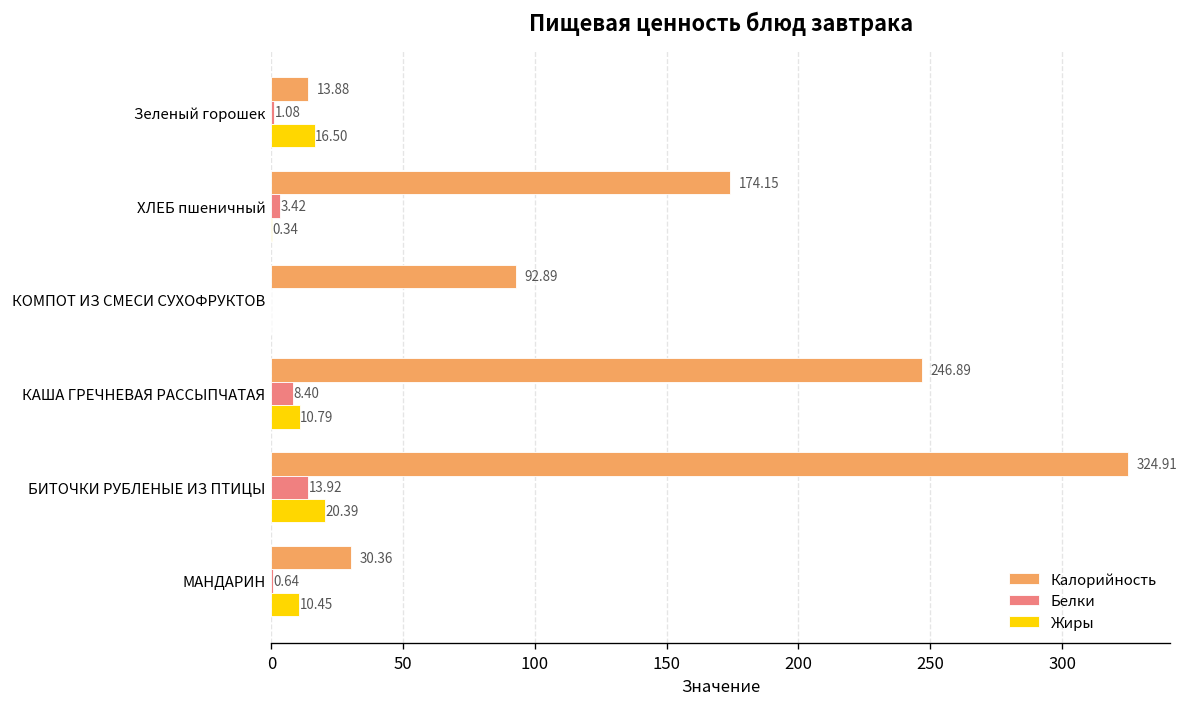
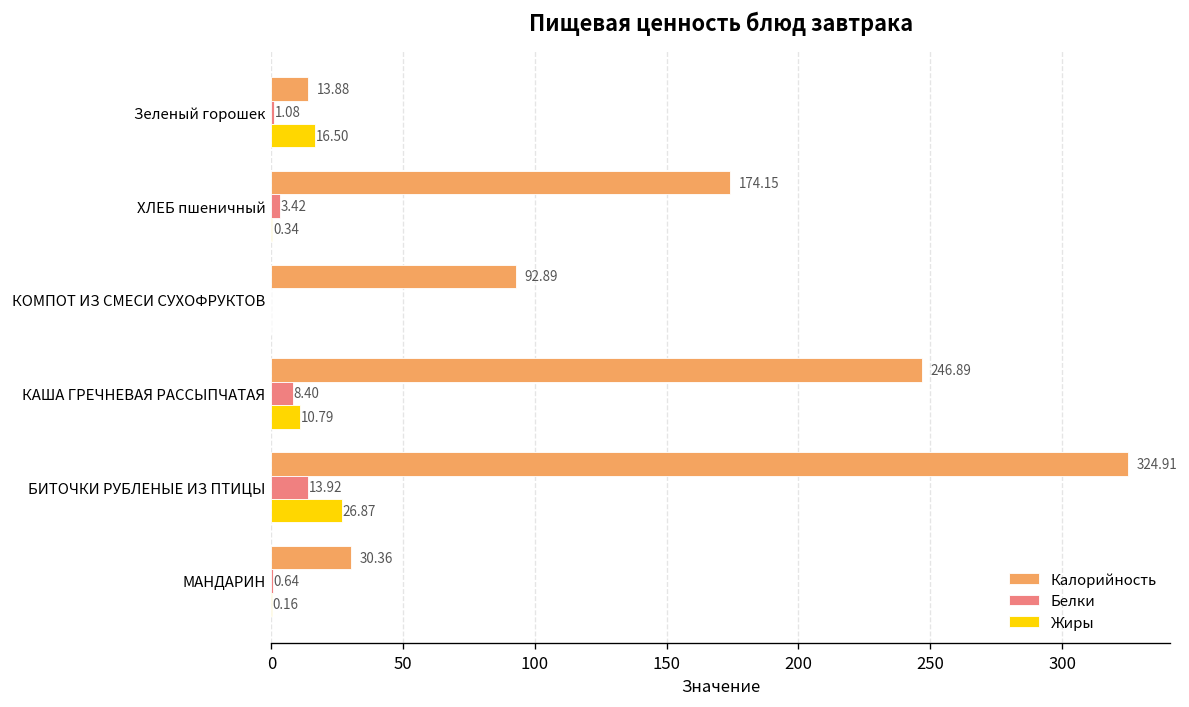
Жиры, БИТОЧКИ РУБЛЕНЫЕ ИЗ ПТИЦЫ: 20.39 -> 26.87
Жиры, МАНДАРИН: 10.45 -> 0.16
